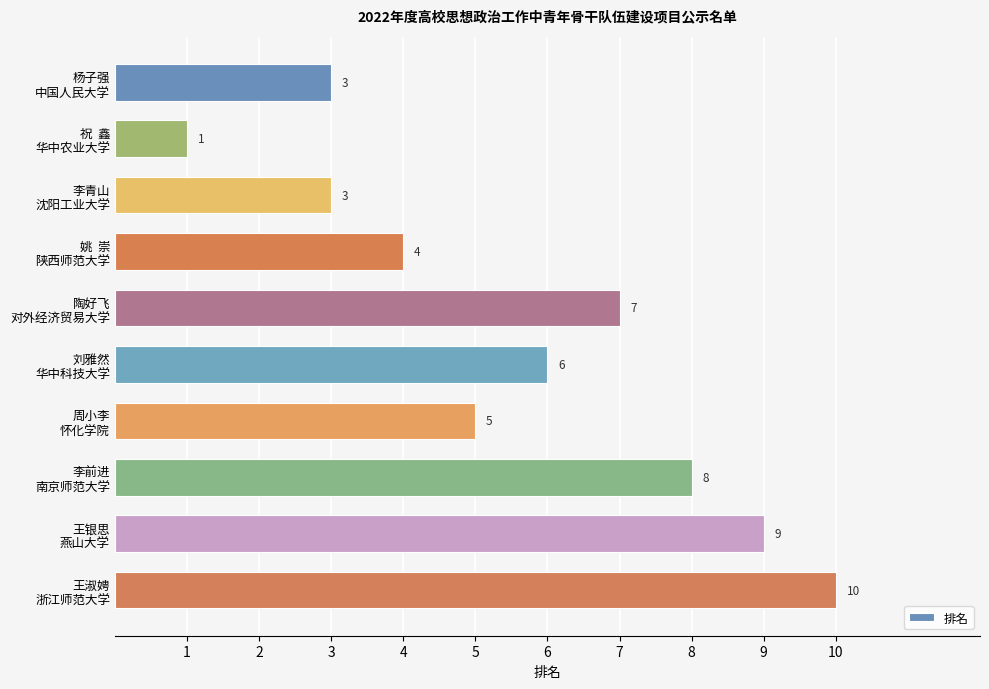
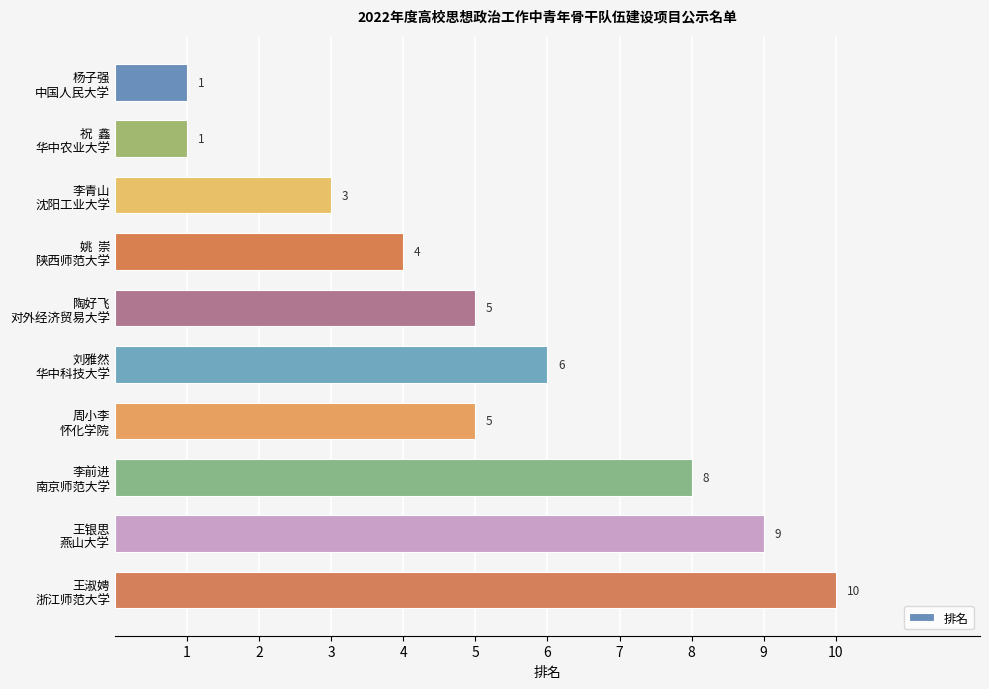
杨子强 中国人民大学: 3 -> 1
陶好飞 对外经济贸易大学: 7 -> 5
